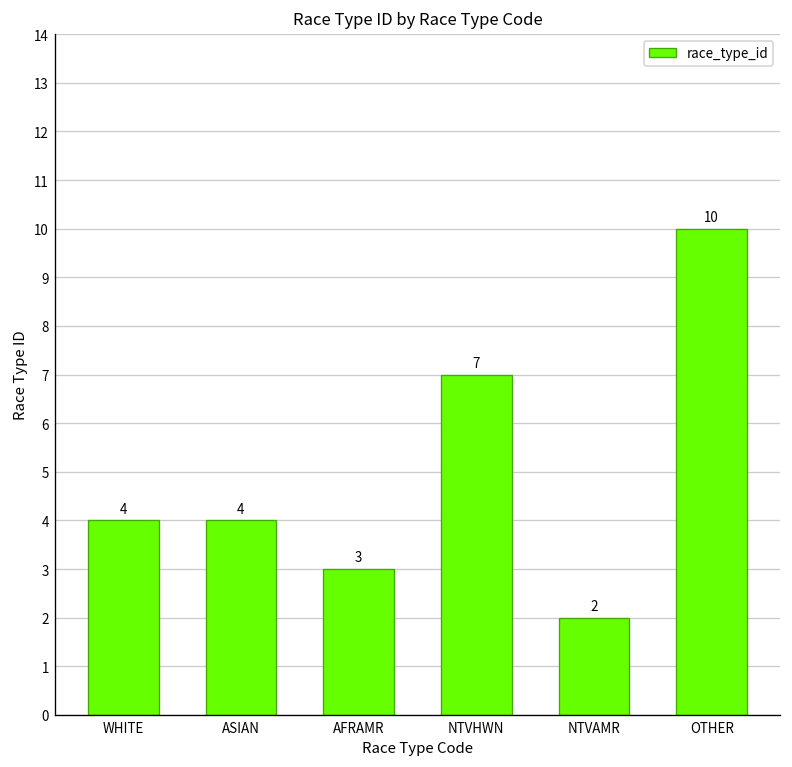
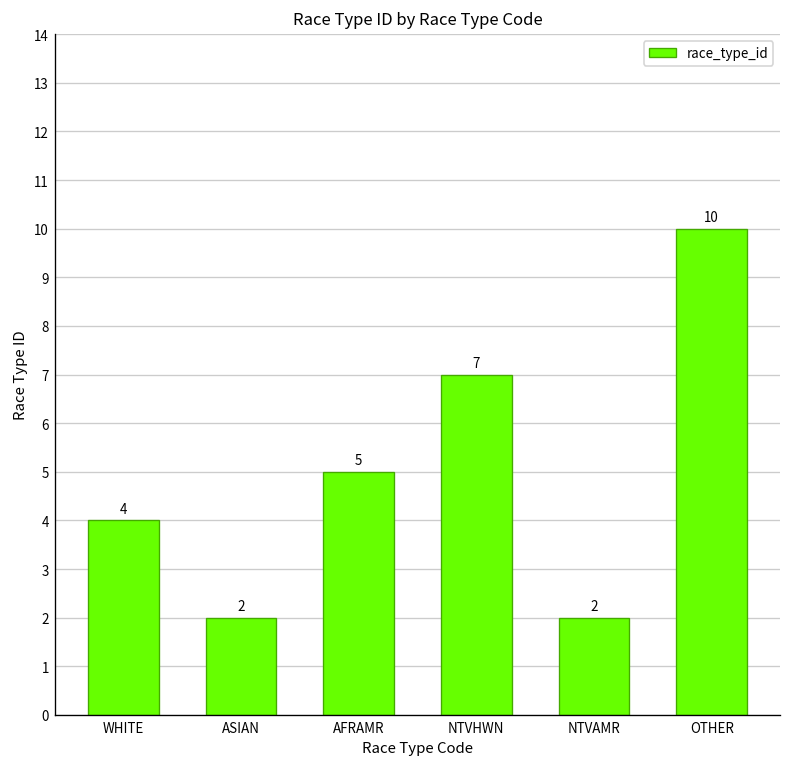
ASIAN: 4 -> 2
AFRAMR: 3 -> 5
